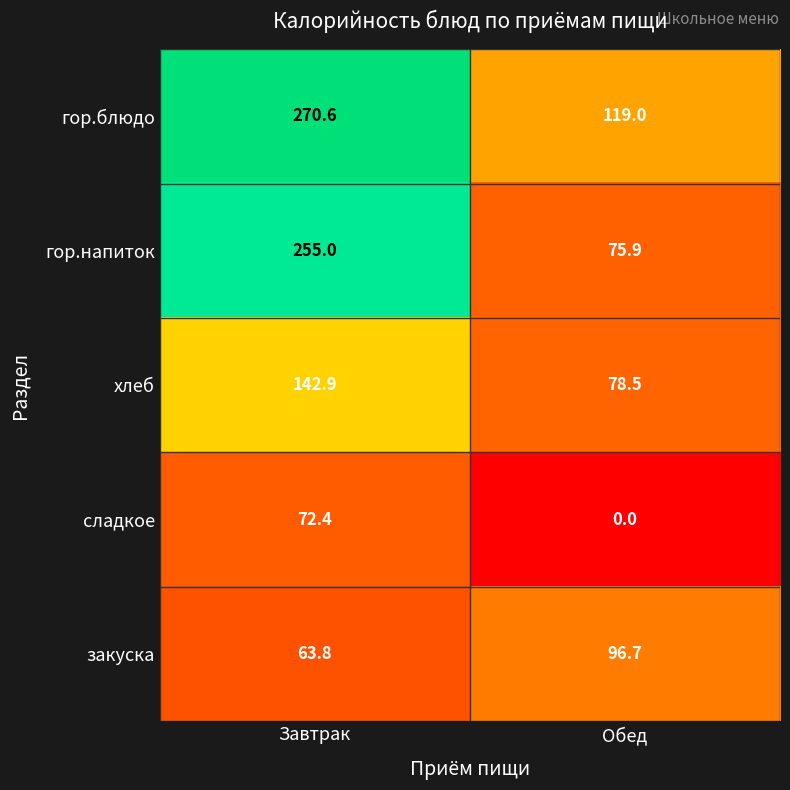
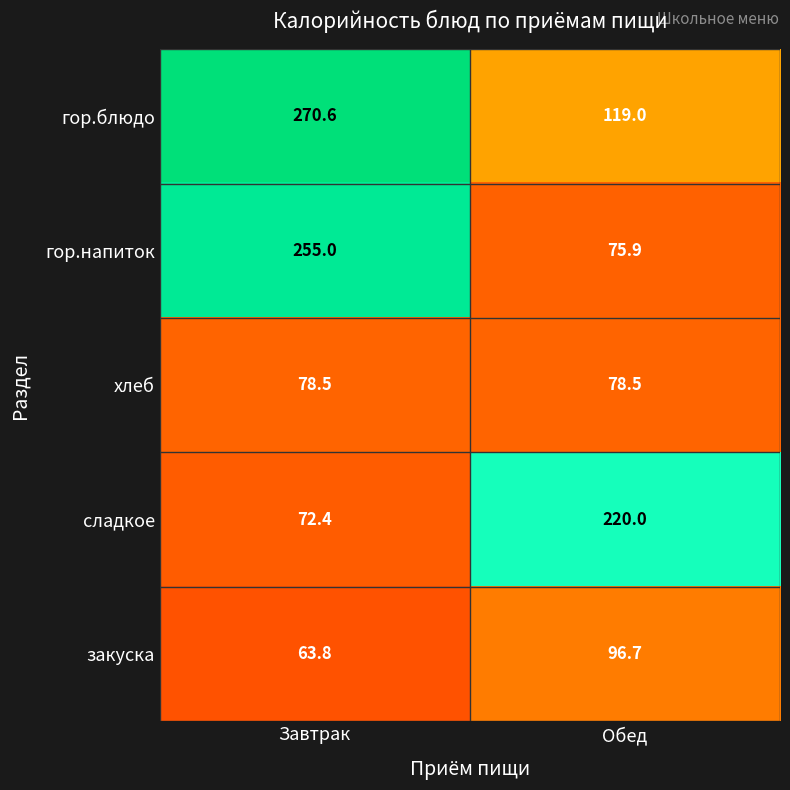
хлеб, Завтрак: 142.9 -> 78.5
сладкое, Обед: 0.0 -> 220.0
